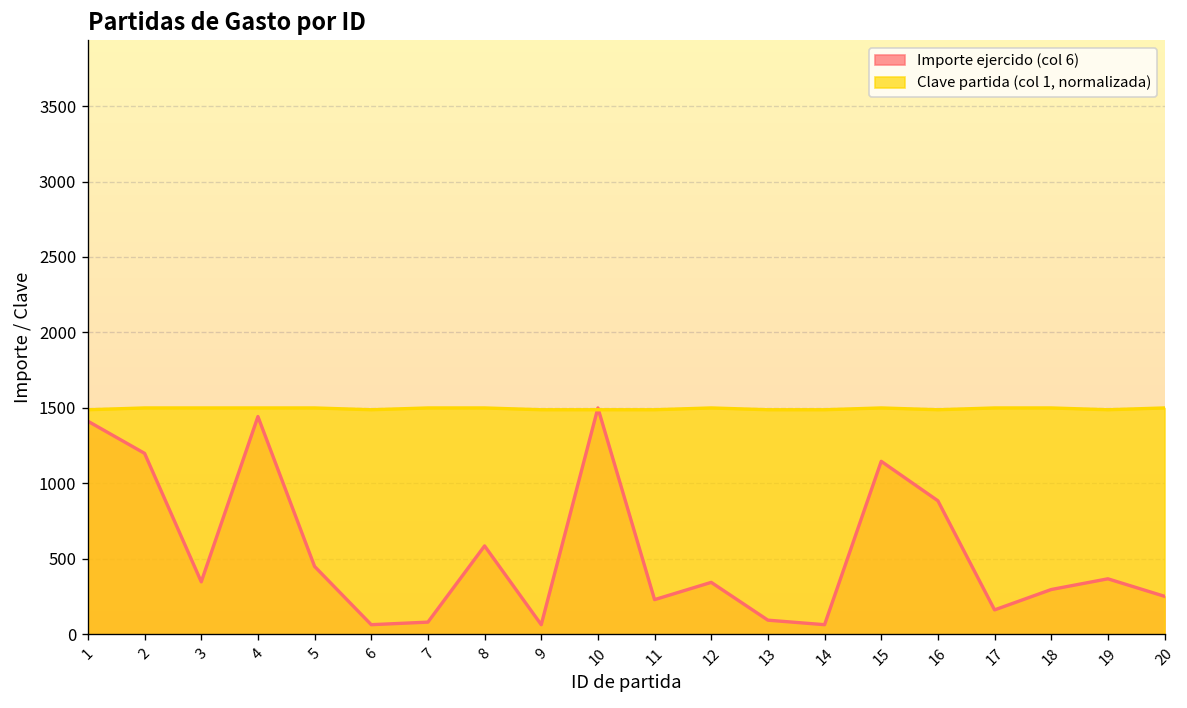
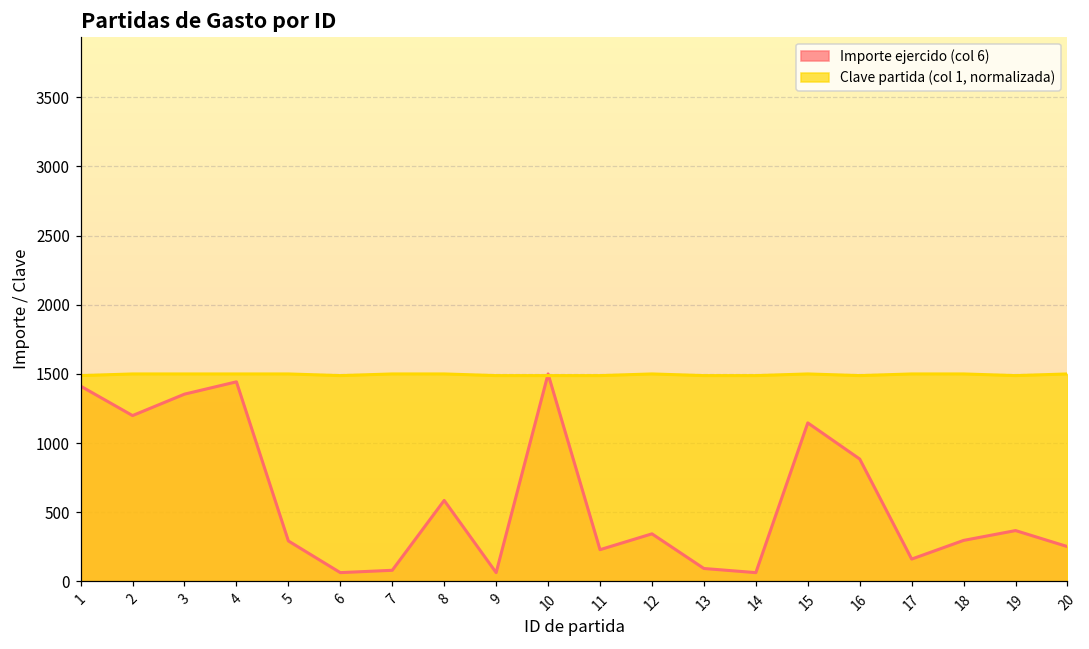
Importe ejercido (col 6), 3: 350 -> 1350
Importe ejercido (col 6), 5: 450 -> 290
